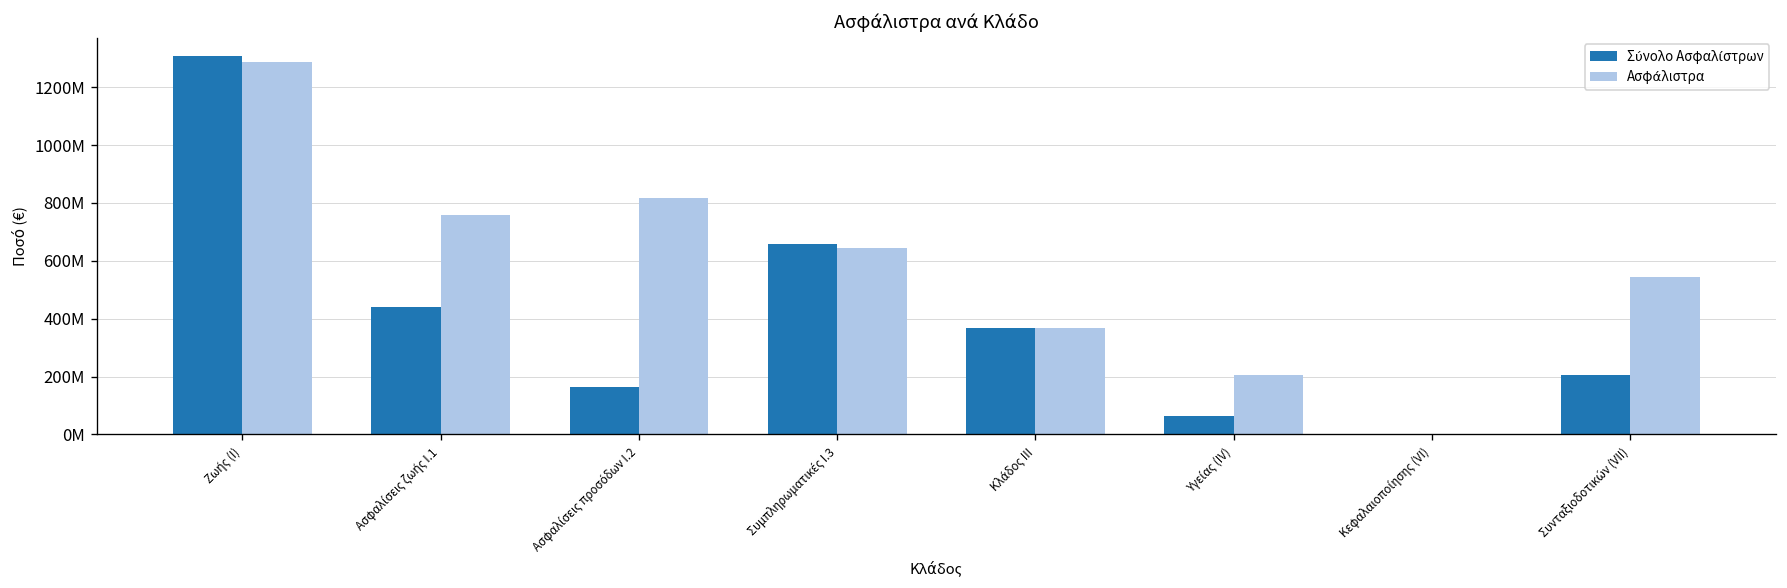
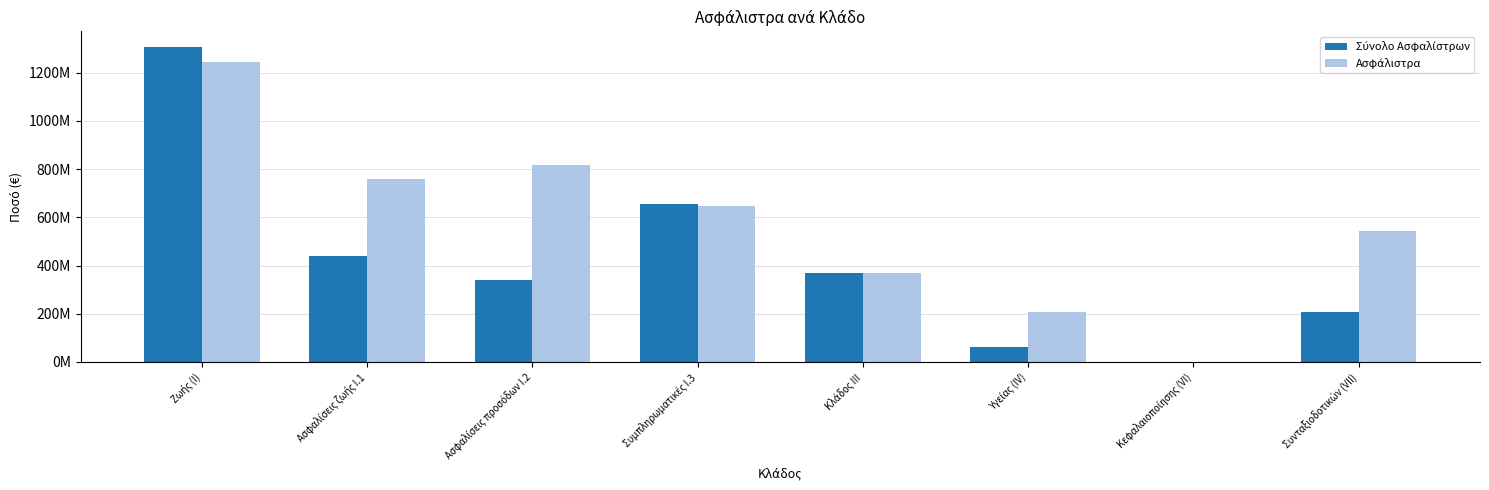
Ασφάλιστρα, Ζωής (I): 1290000000 -> 1240000000
Σύνολο Ασφαλίστρων, Ασφαλίσεις προσόδων I.2: 160000000 -> 340000000
